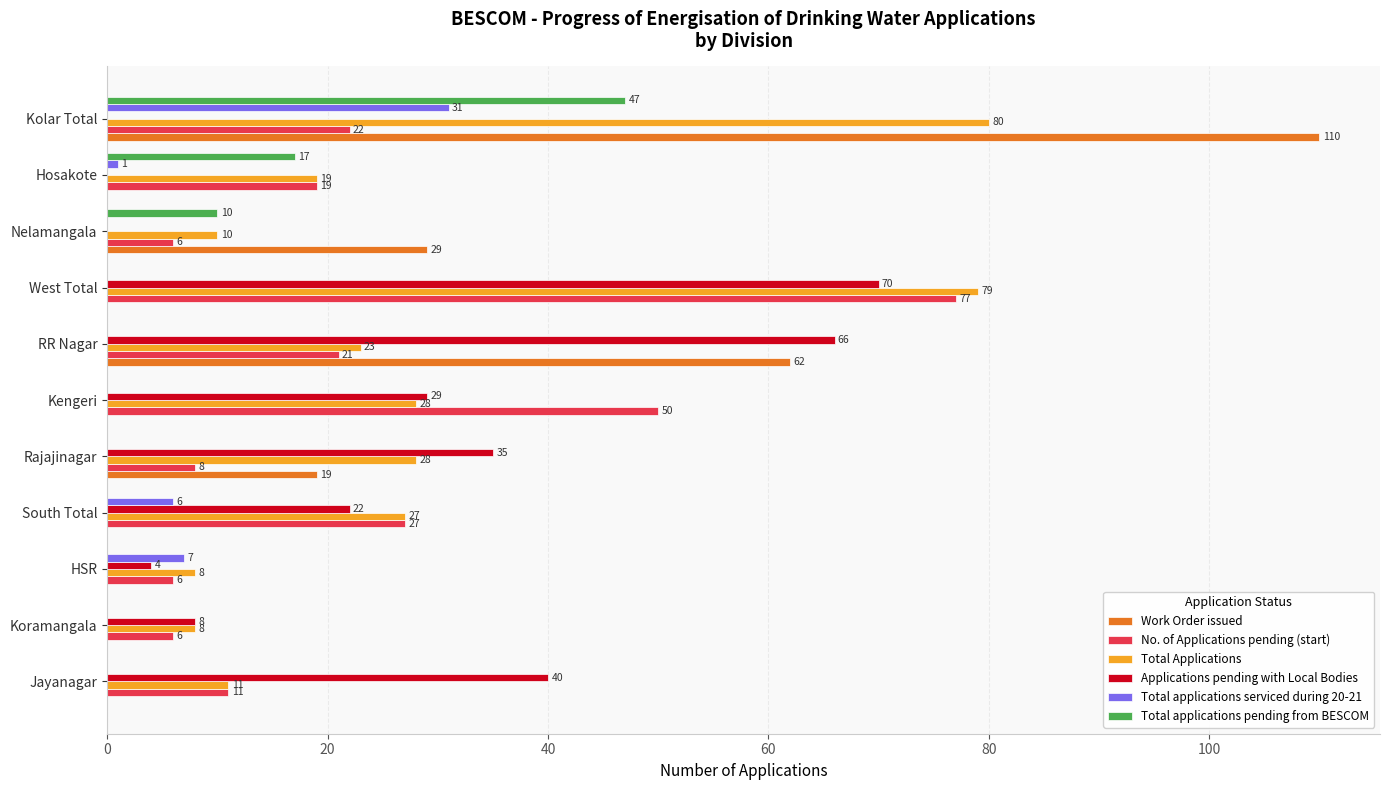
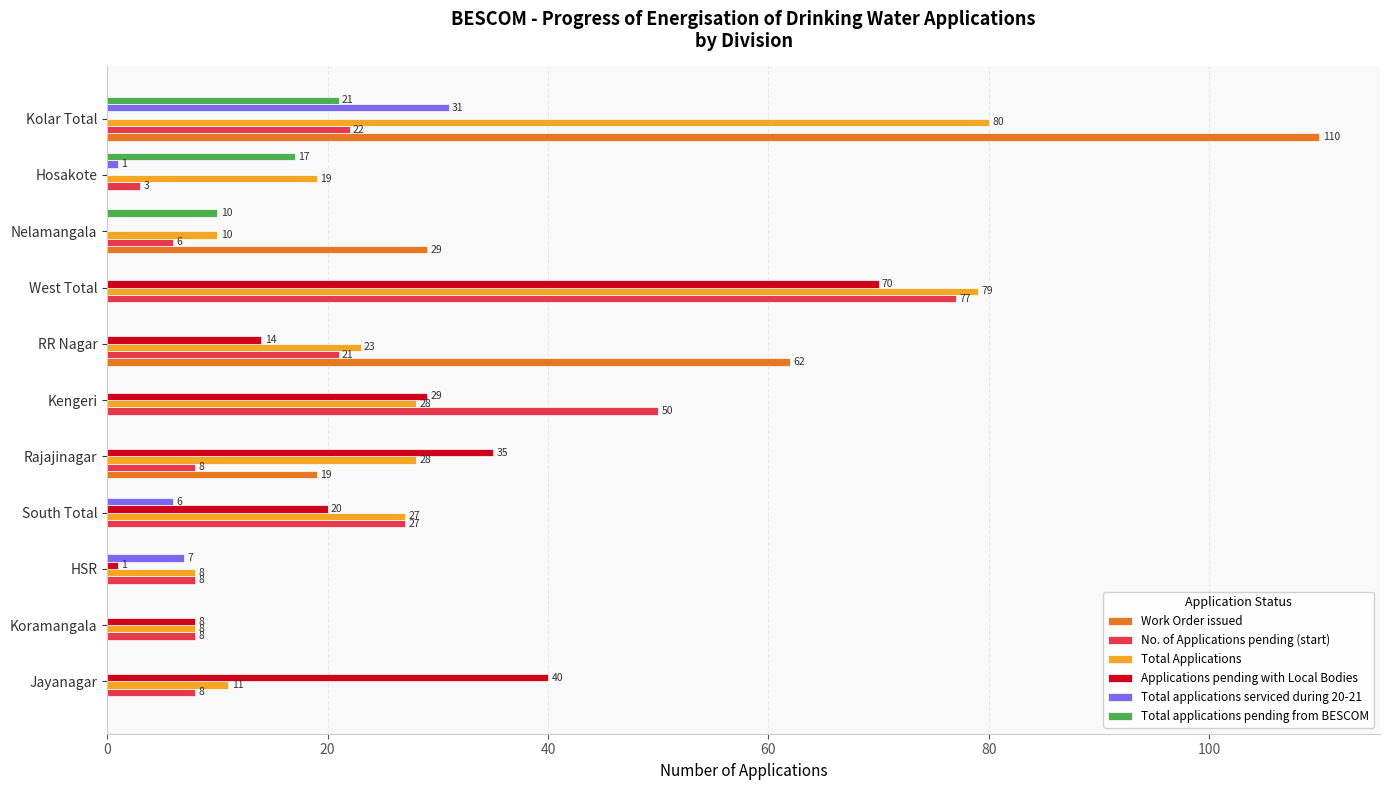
Total applications pending from BESCOM, Kolar Total: 47 -> 21
No. of Applications pending (start), Hosakote: 19 -> 3
Applications pending with Local Bodies, RR Nagar: 66 -> 14
Applications pending with Local Bodies, South Total: 22 -> 20
Applications pending with Local Bodies, HSR: 4 -> 1
No. of Applications pending (start), HSR: 6 -> 8
No. of Applications pending (start), Koramangala: 6 -> 8
No. of Applications pending (start), Jayanagar: 11 -> 8
